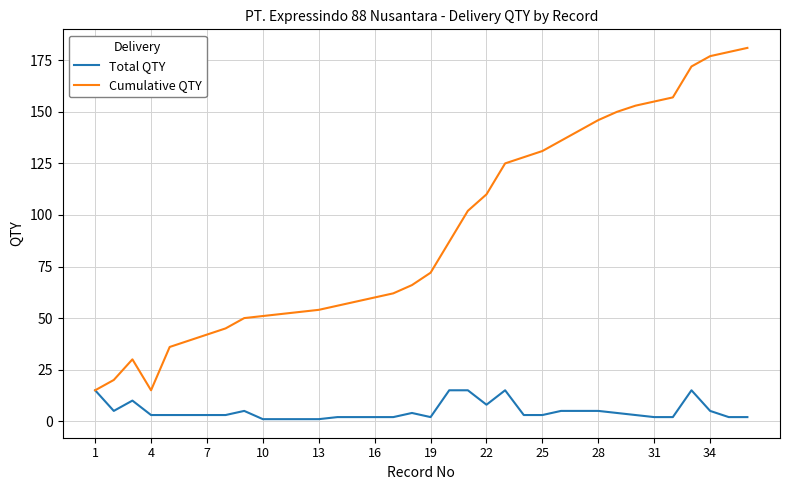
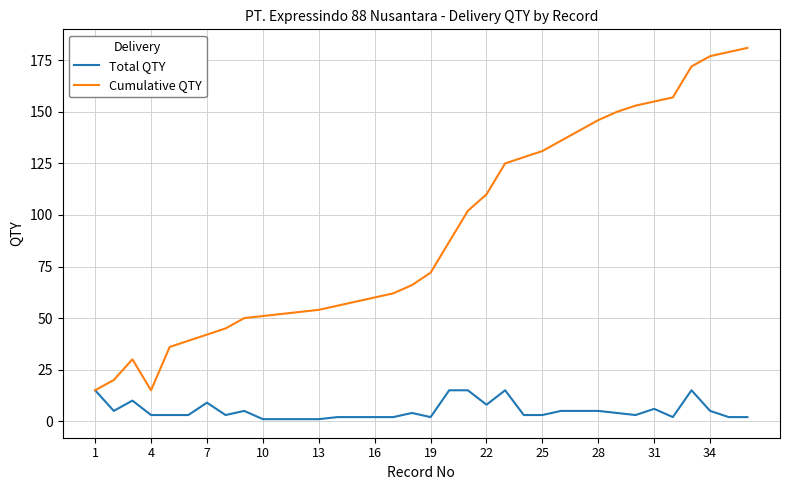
Total QTY, 7: 3 -> 9
Total QTY, 31: 2 -> 6
